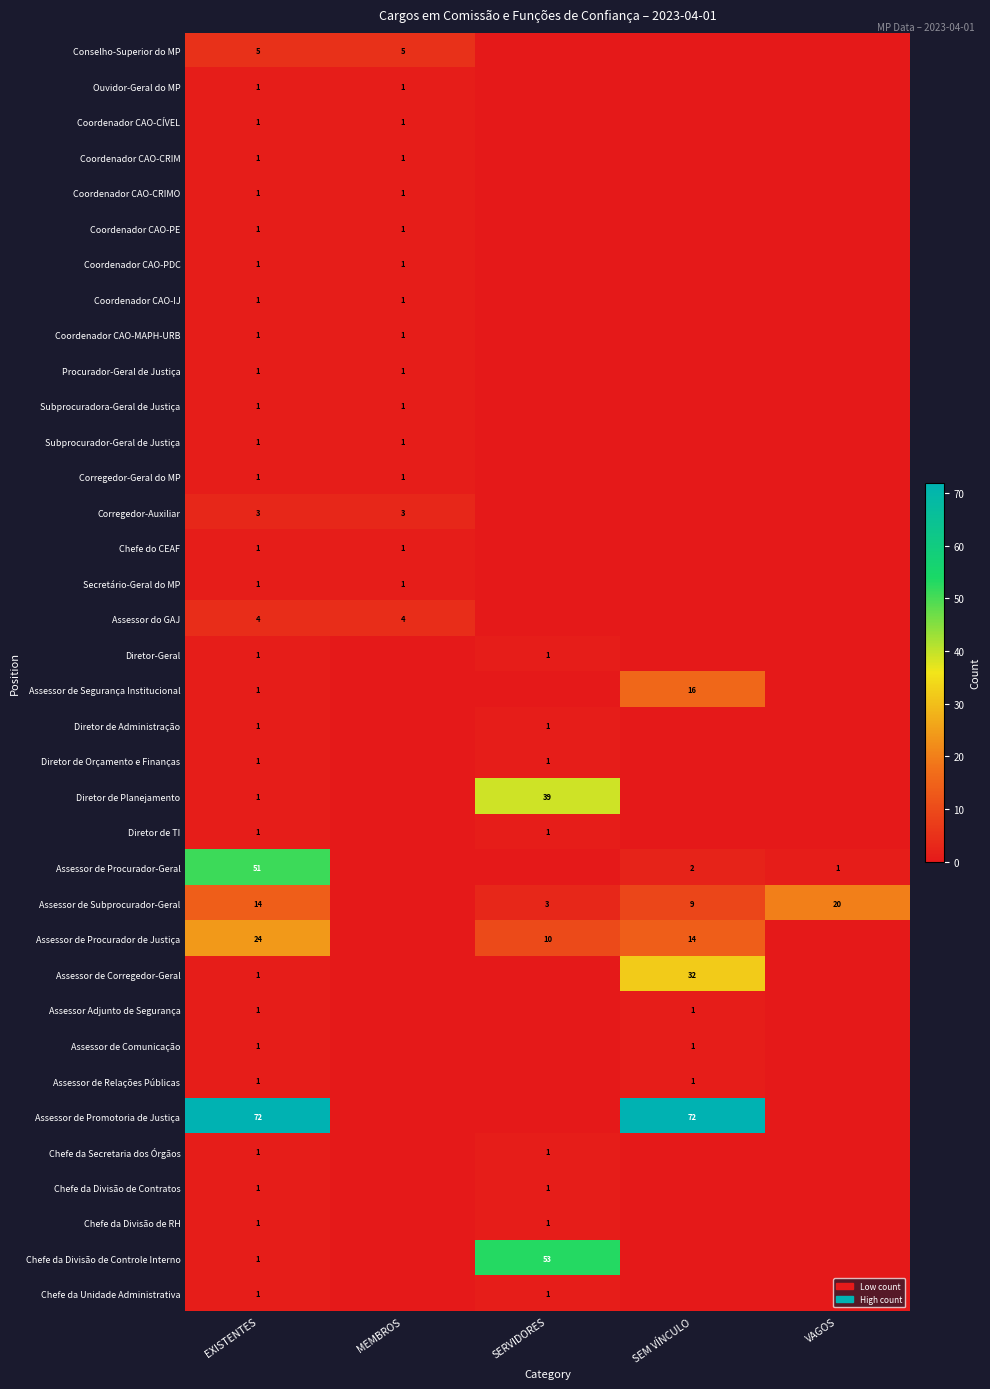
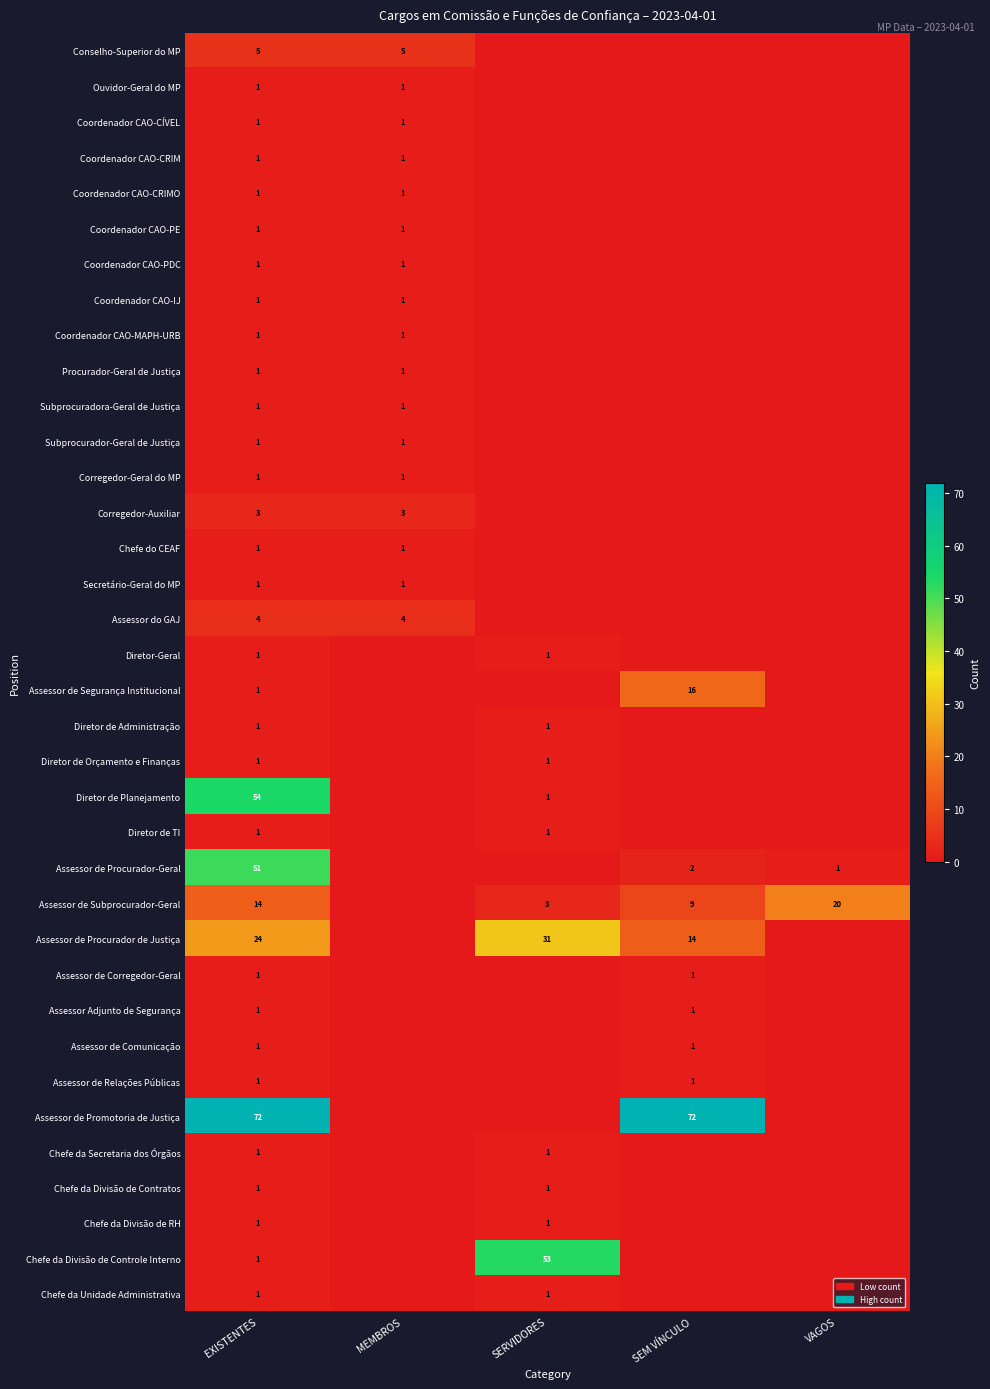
Diretor de Planejamento, EXISTENTES: 1 -> 54
Diretor de Planejamento, SERVIDORES: 39 -> 1
Assessor de Procurador de Justiça, SERVIDORES: 10 -> 31
Assessor de Corregedor-Geral, SEM VÍNCULO: 32 -> 1
